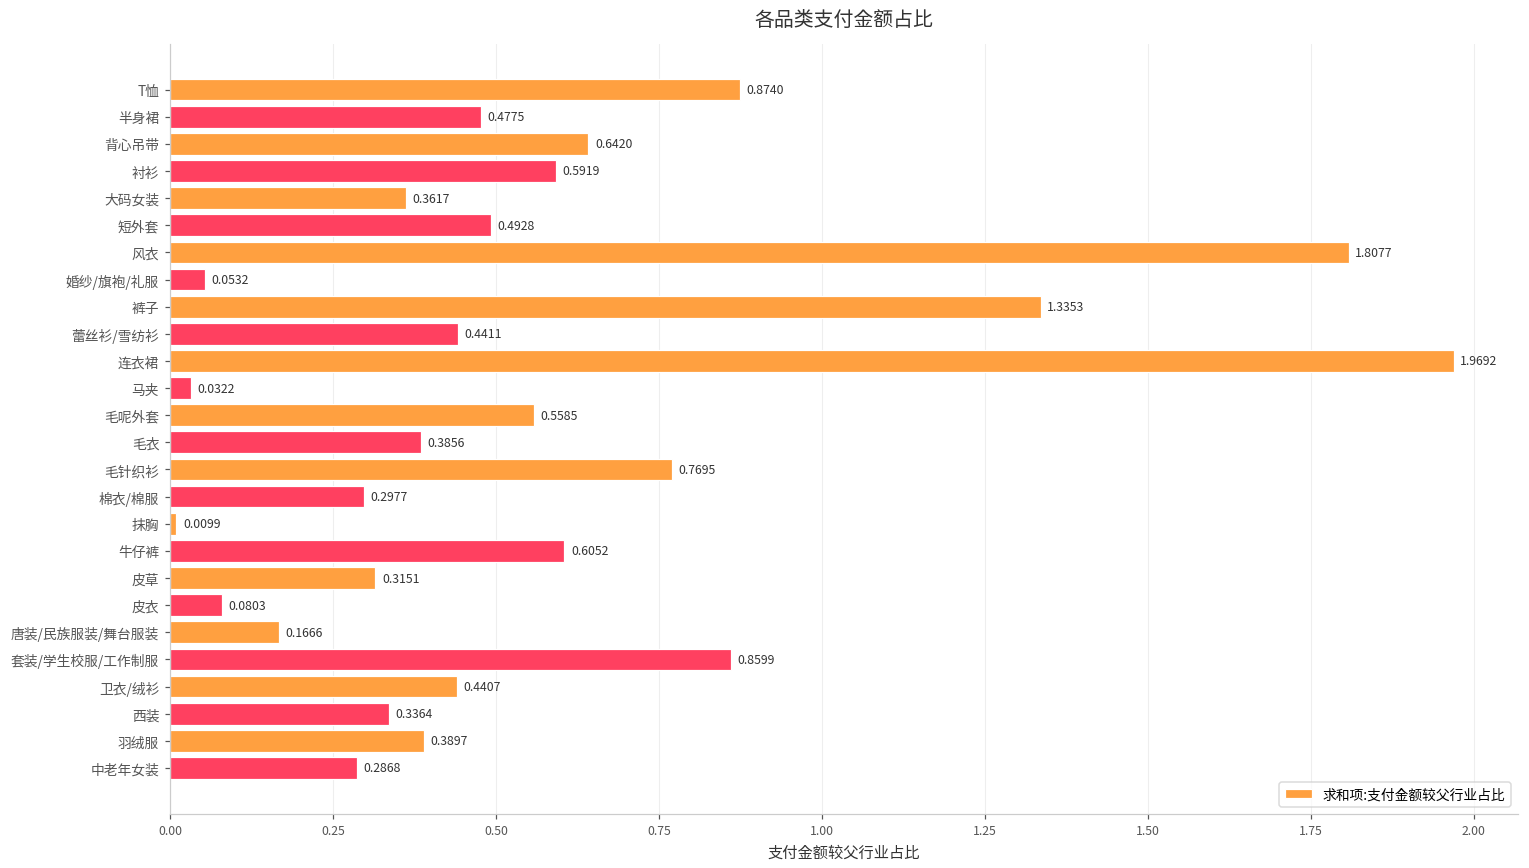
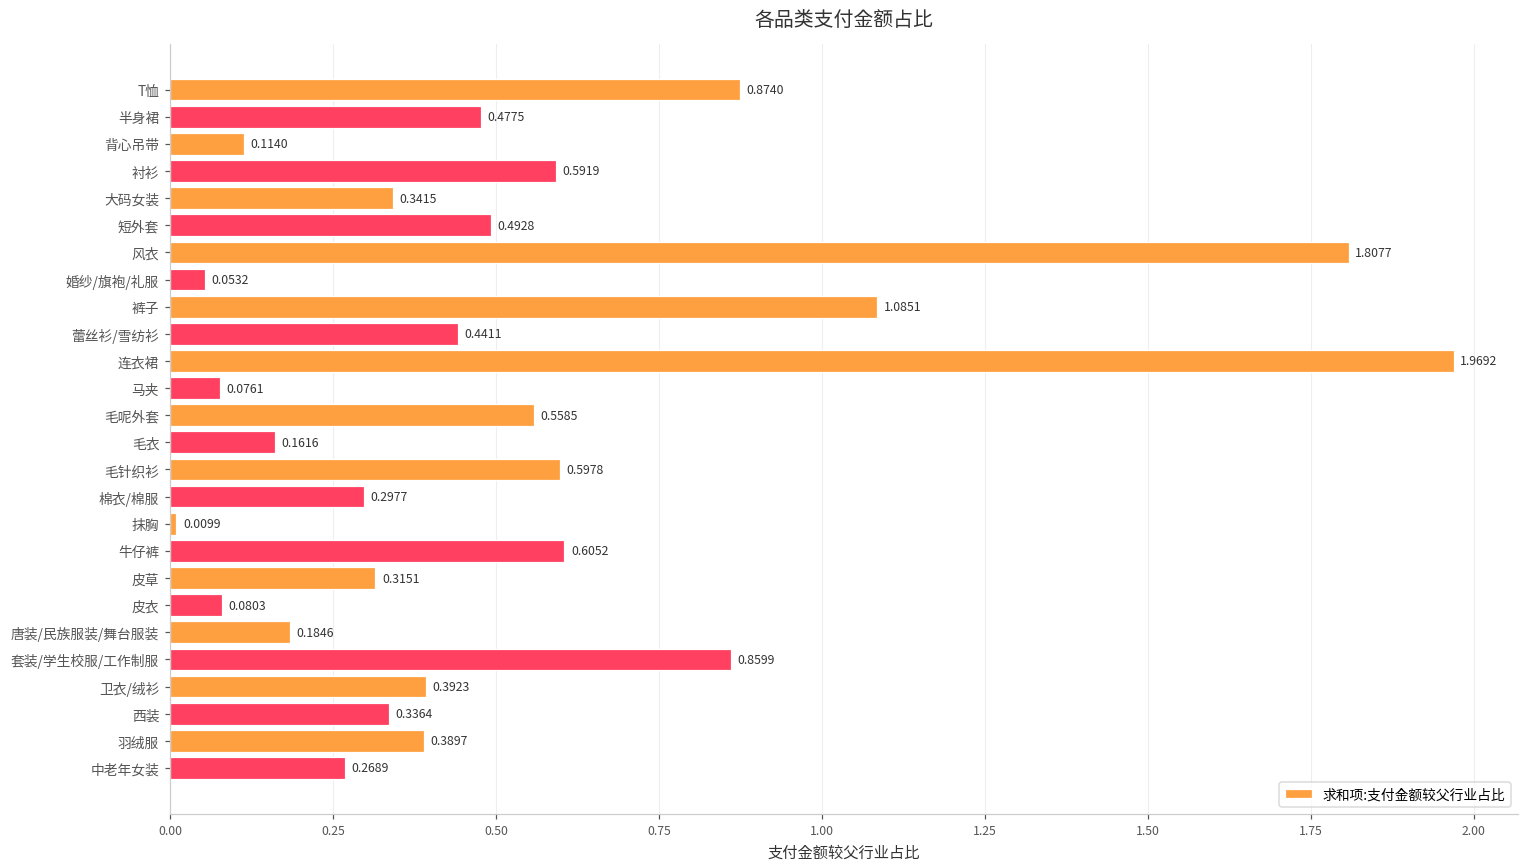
背心吊带: 0.6420 -> 0.1140
大码女装: 0.3617 -> 0.3415
裤子: 1.3353 -> 1.0851
马夹: 0.0322 -> 0.0761
毛衣: 0.3856 -> 0.1616
毛针织衫: 0.7695 -> 0.5978
唐装/民族服装/舞台服装: 0.1666 -> 0.1846
卫衣/绒衫: 0.4407 -> 0.3923
中老年女装: 0.2868 -> 0.2689
